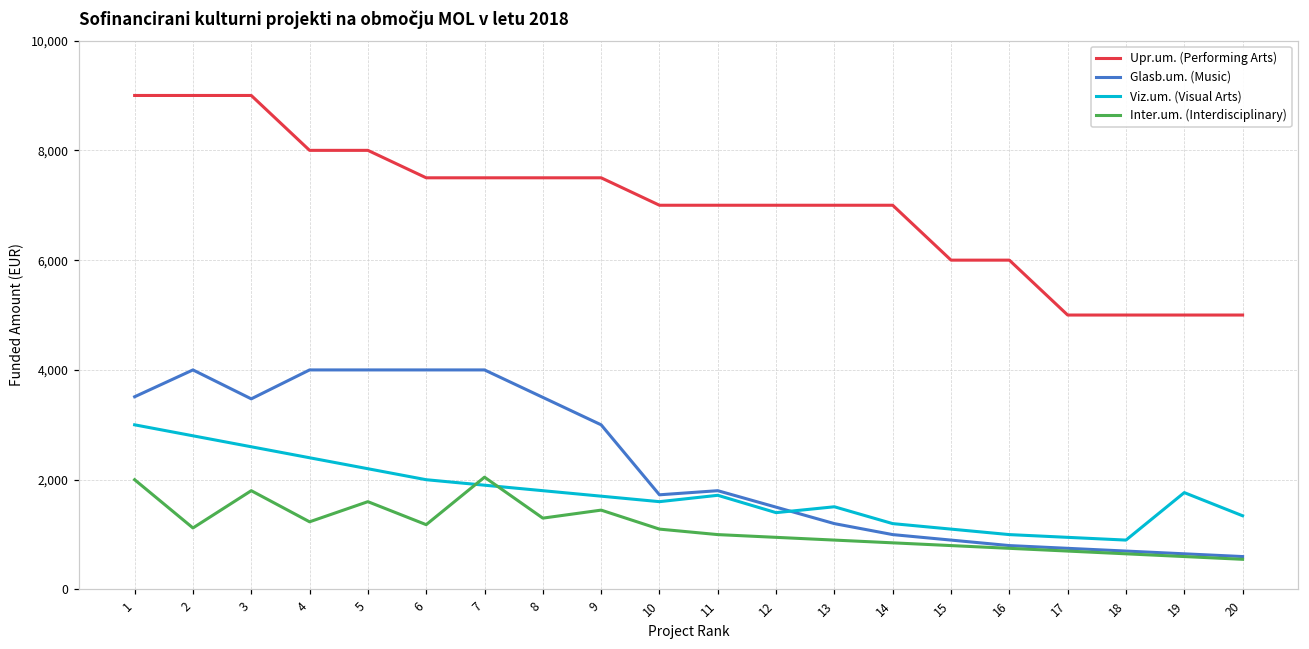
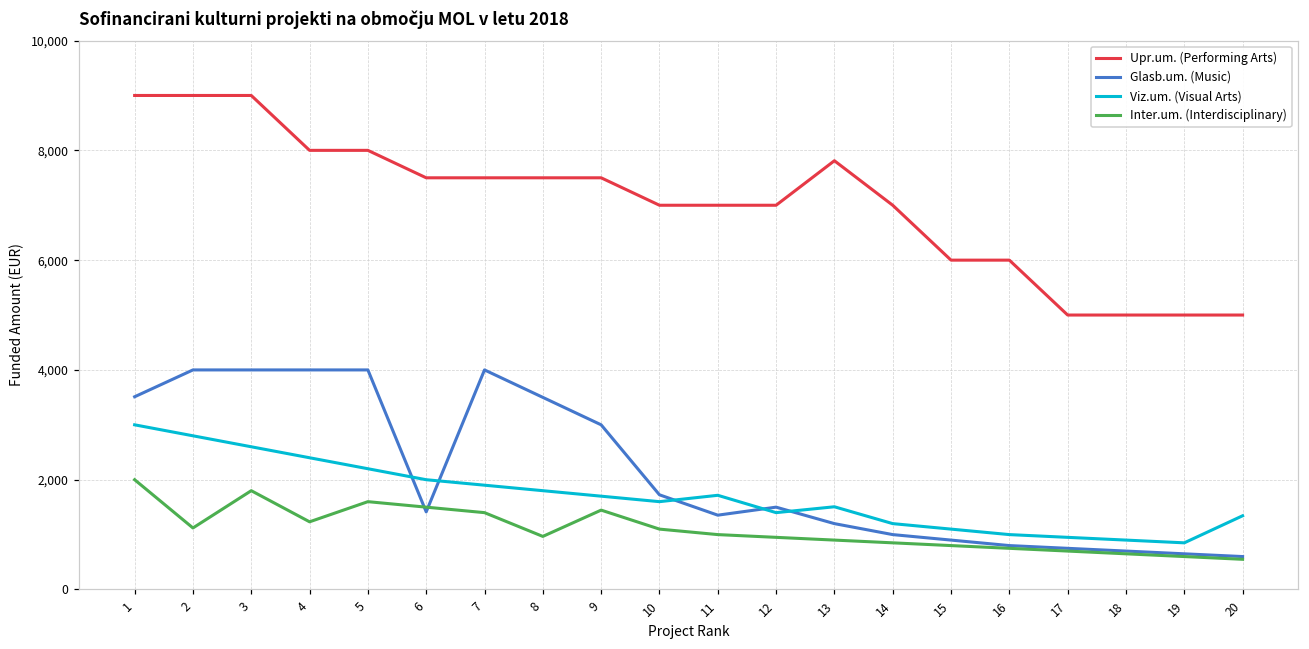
Glasb.um. (Music), 3: 3,500 -> 4,000
Glasb.um. (Music), 6: 4,000 -> 1,400
Inter.um. (Interdisciplinary), 6: 1,200 -> 1,500
Inter.um. (Interdisciplinary), 7: 2,000 -> 1,400
Inter.um. (Interdisciplinary), 8: 1,300 -> 1,000
Glasb.um. (Music), 11: 1,800 -> 1,400
Upr.um. (Performing Arts), 13: 7,000 -> 7,800
Viz.um. (Visual Arts), 19: 1,800 -> 900
